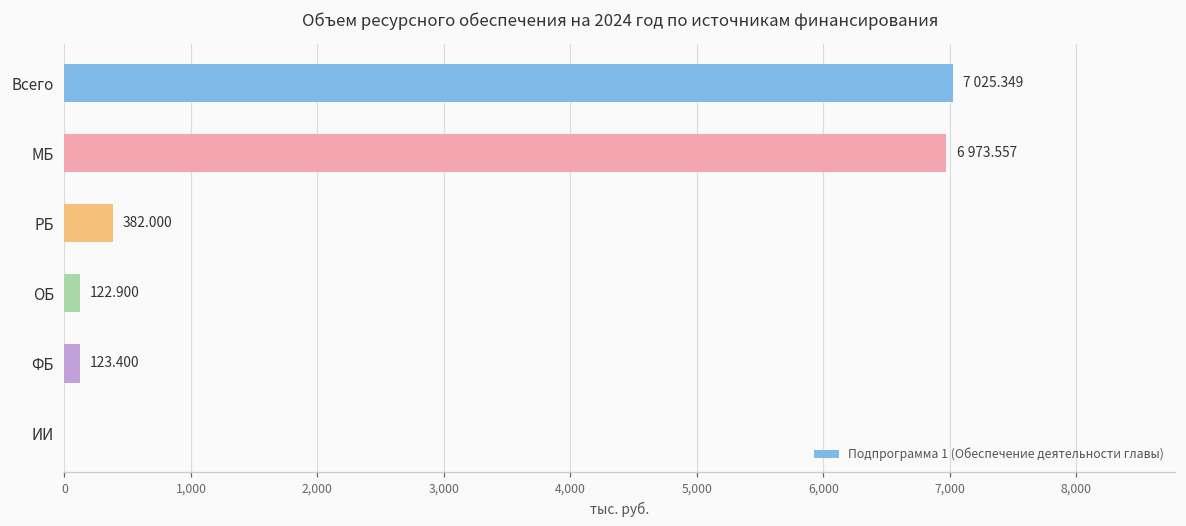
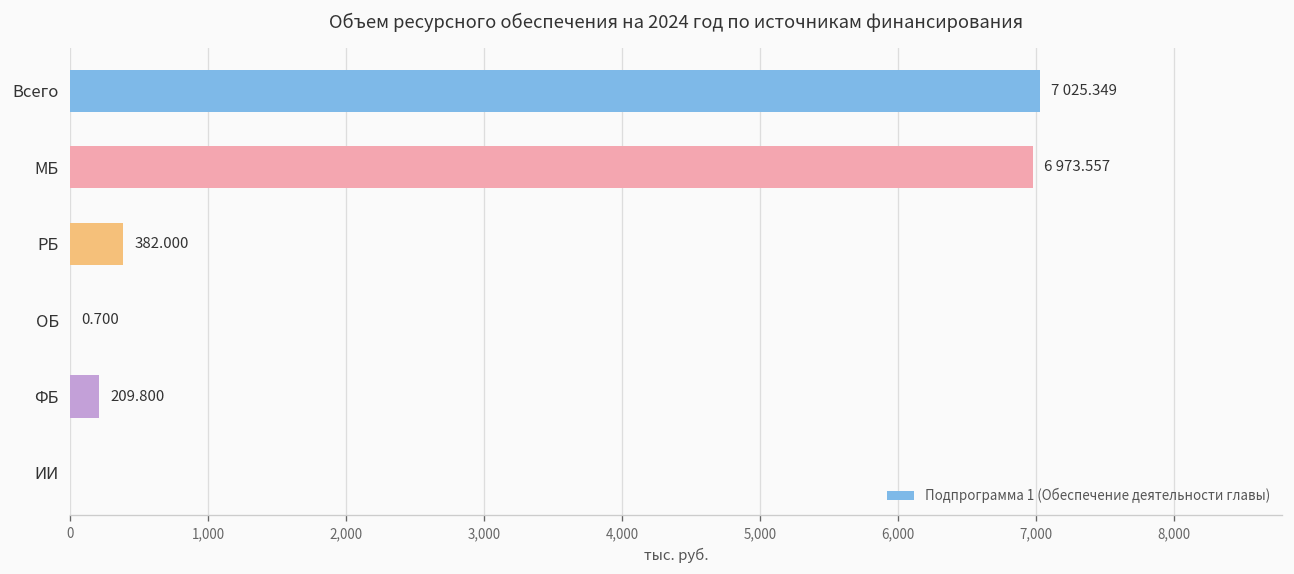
ОБ: 122.900 -> 0.700
ФБ: 123.400 -> 209.800
